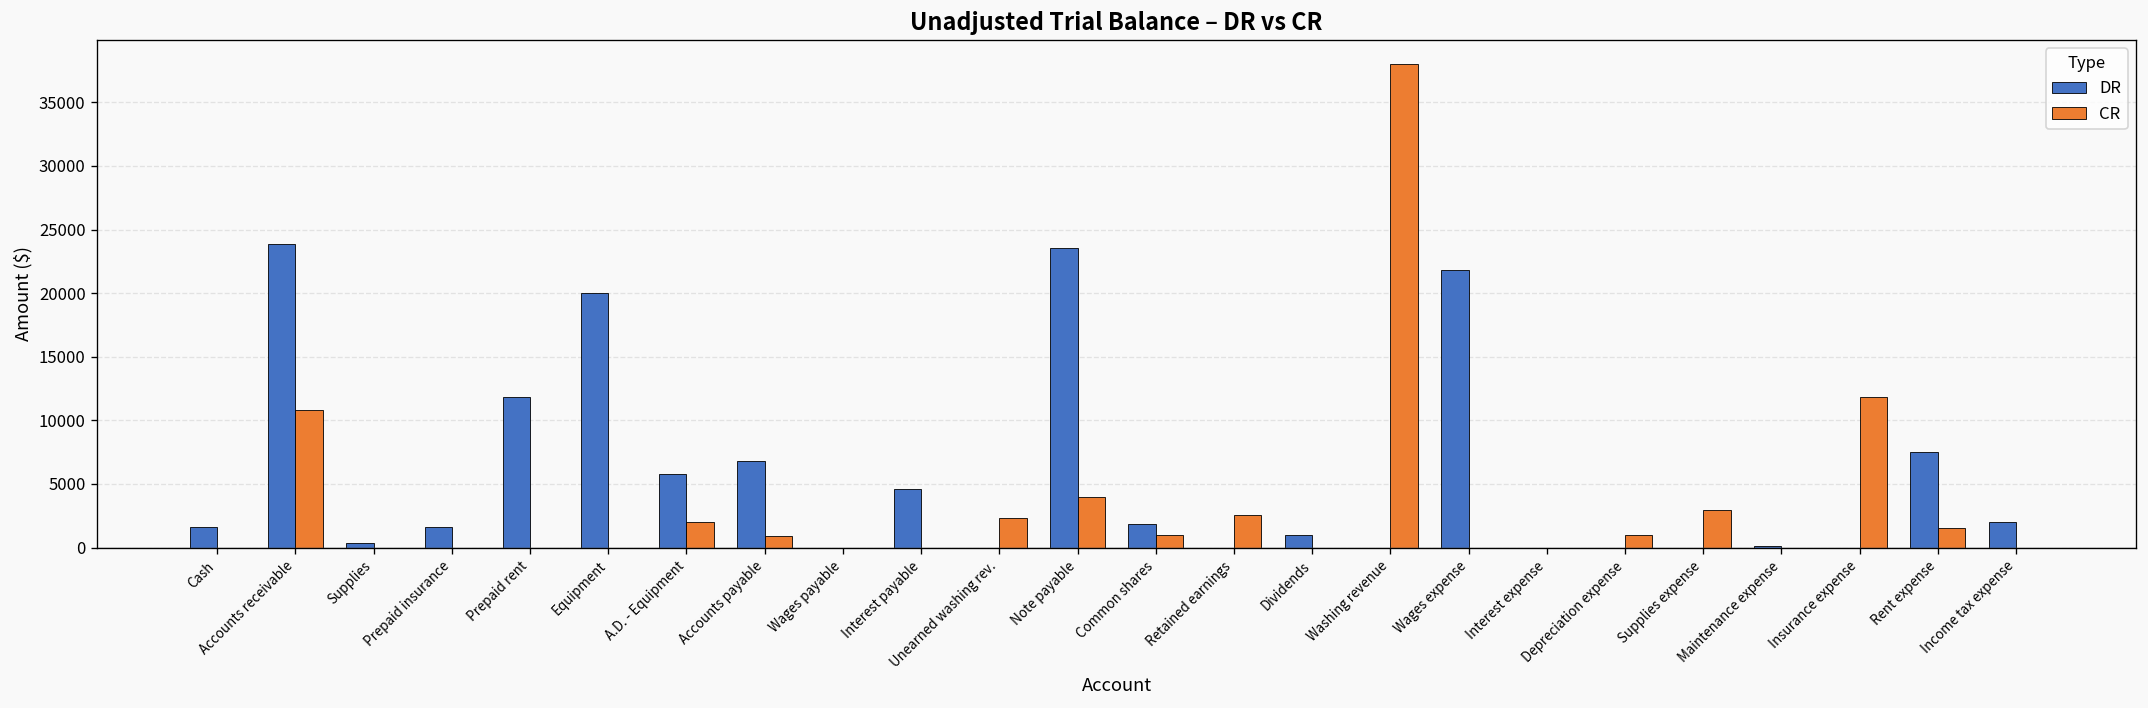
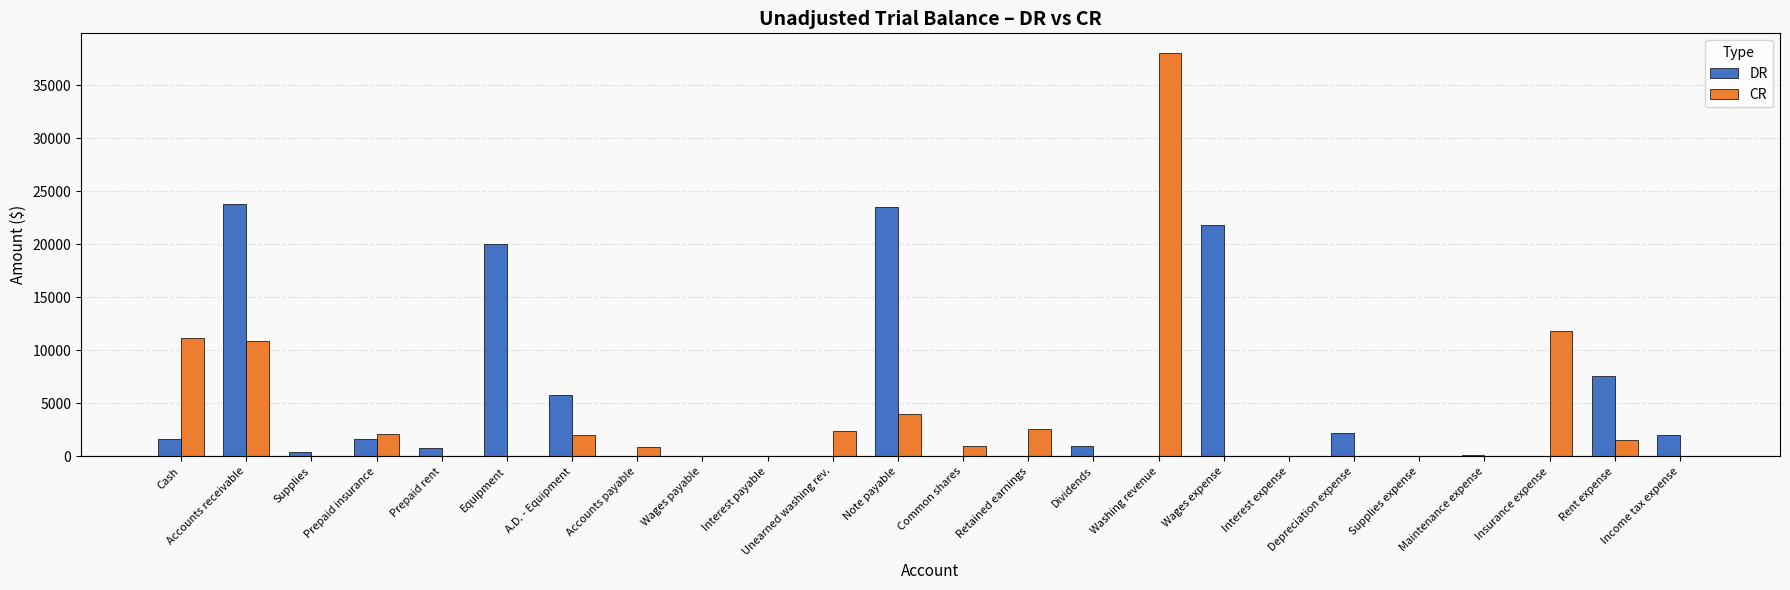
CR, Cash: 0 -> 11200
CR, Prepaid insurance: 0 -> 2100
DR, Prepaid rent: 11900 -> 800
DR, Accounts payable: 6800 -> 0
DR, Interest payable: 4600 -> 0
DR, Common shares: 1900 -> 0
DR, Depreciation expense: 0 -> 2200
CR, Depreciation expense: 1000 -> 0
CR, Supplies expense: 3000 -> 0
